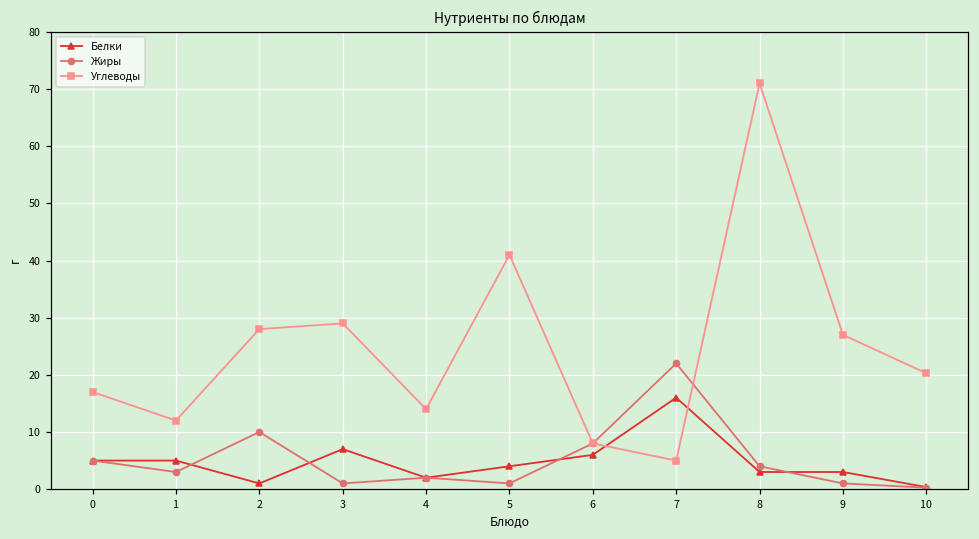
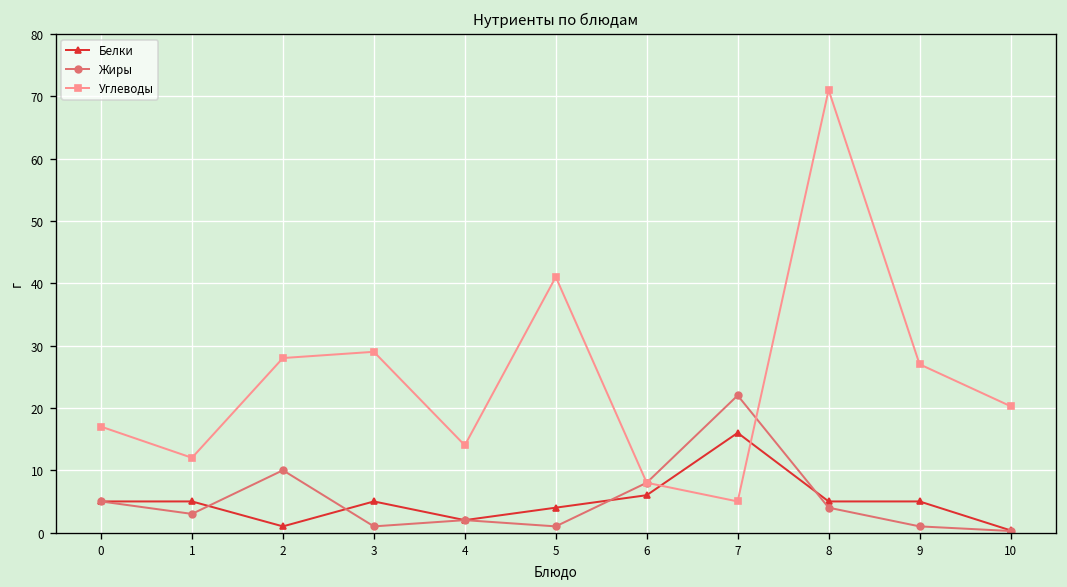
Белки, 3: 7 -> 5
Белки, 8: 3 -> 5
Белки, 9: 3 -> 5
